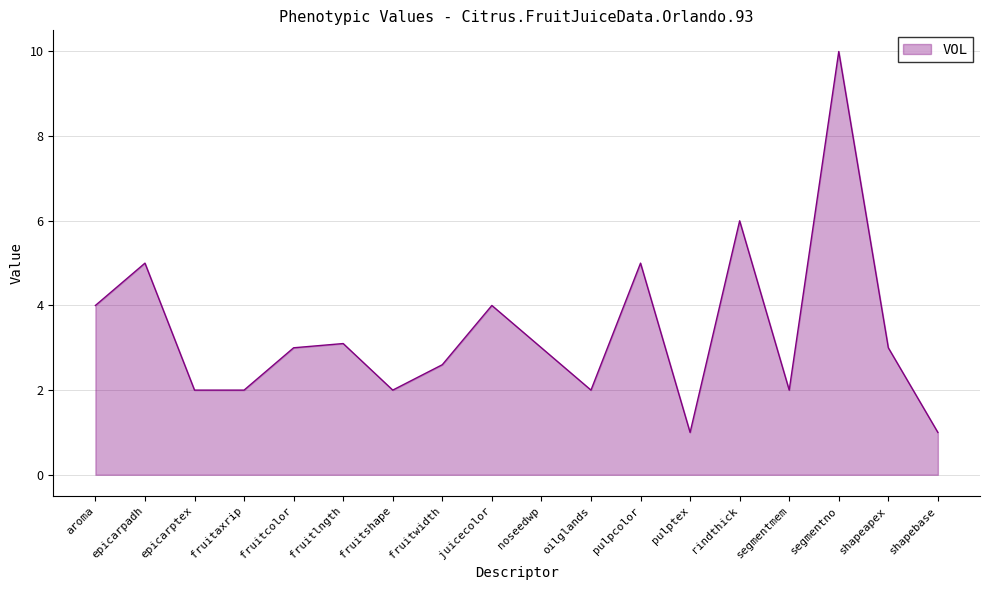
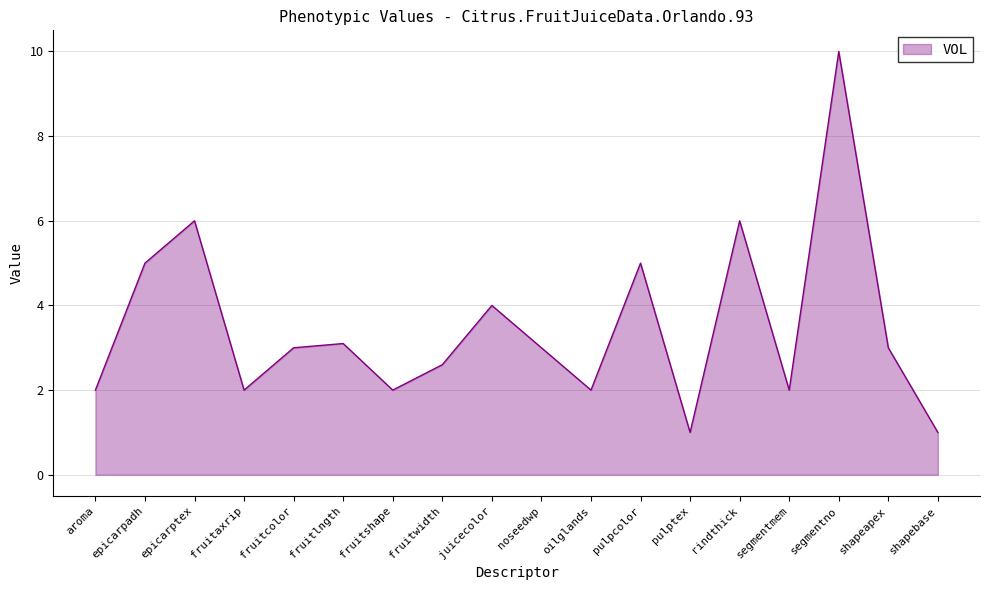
aroma: 4 -> 2
epicarptex: 2 -> 6
